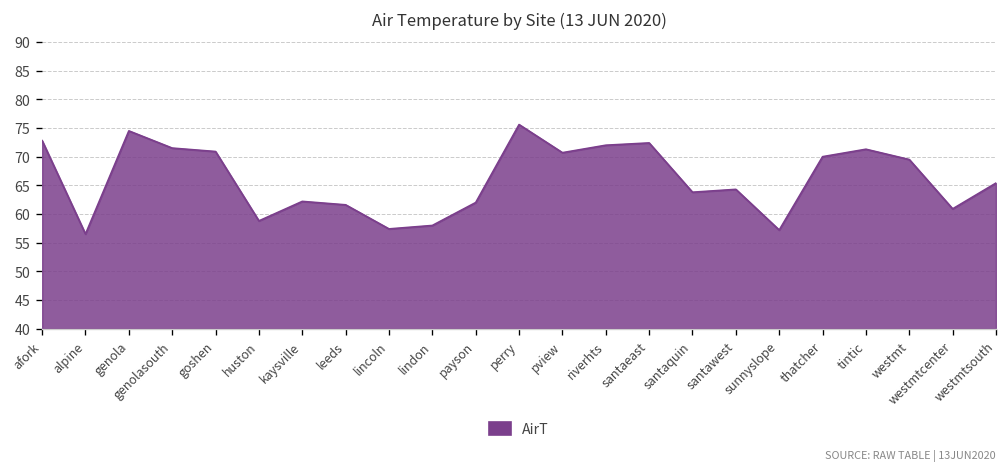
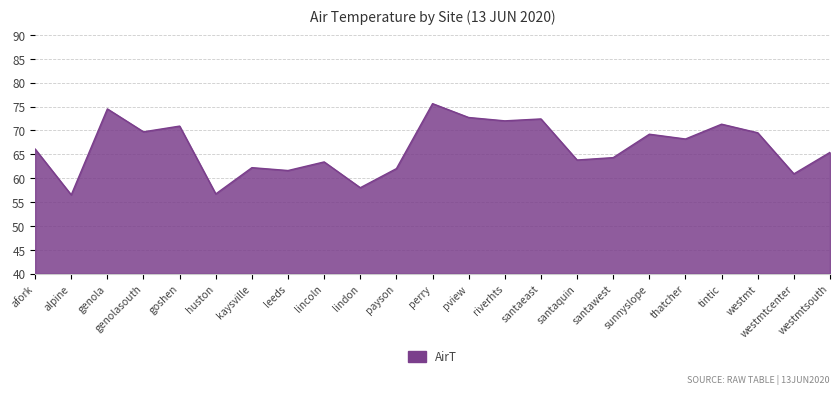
afork: 73 -> 66
genolasouth: 72 -> 70
huston: 59 -> 57
lincoln: 57 -> 63
pview: 71 -> 73
sunnyslope: 57 -> 69
thatcher: 70 -> 68
